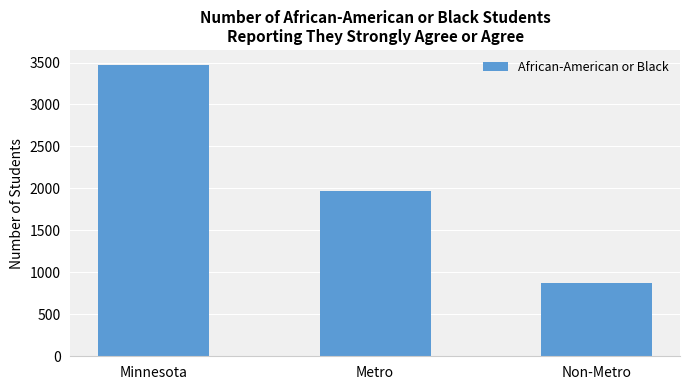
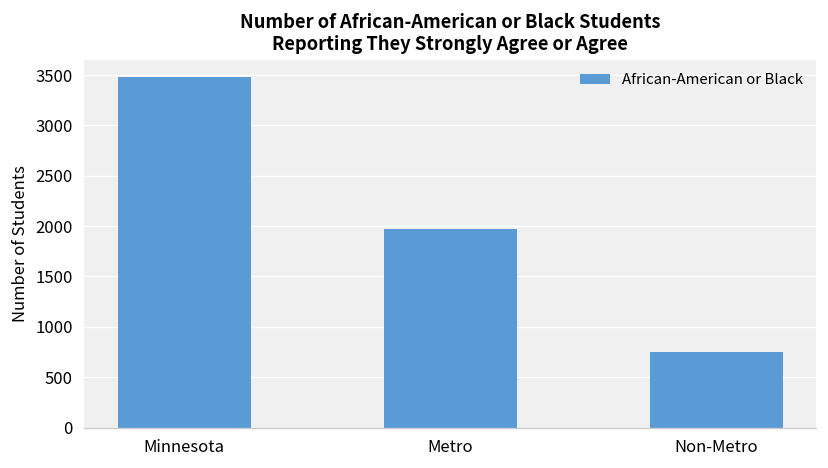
Non-Metro: 900 -> 800
